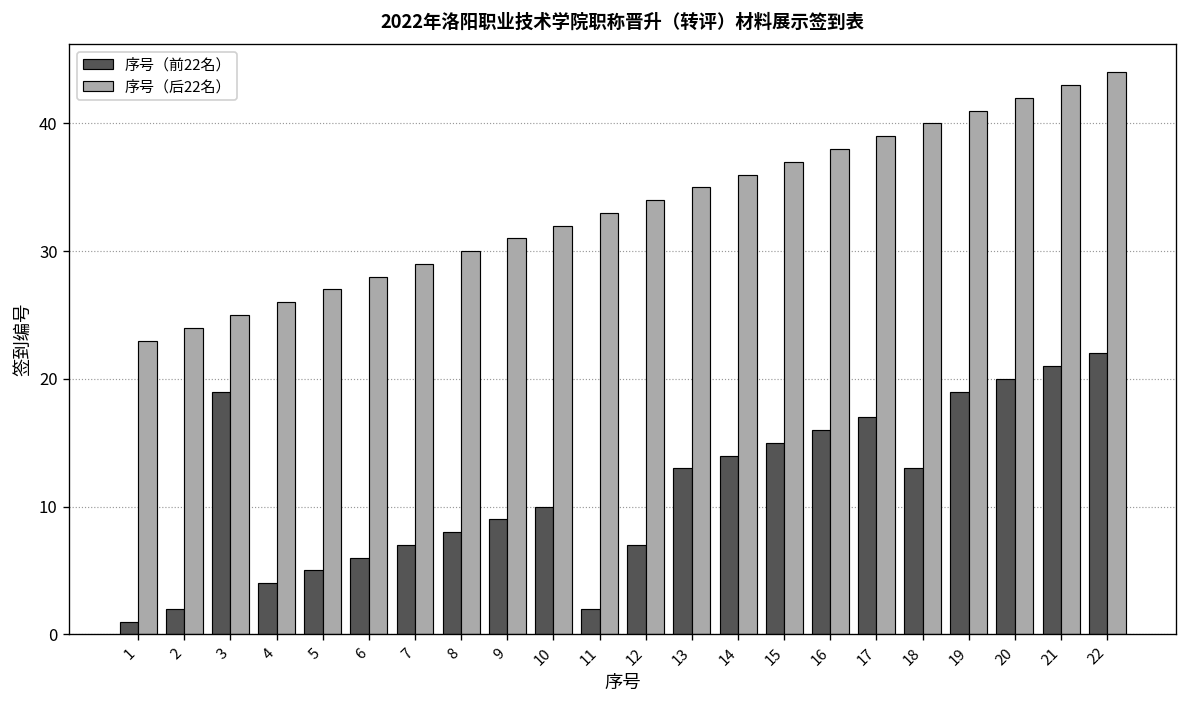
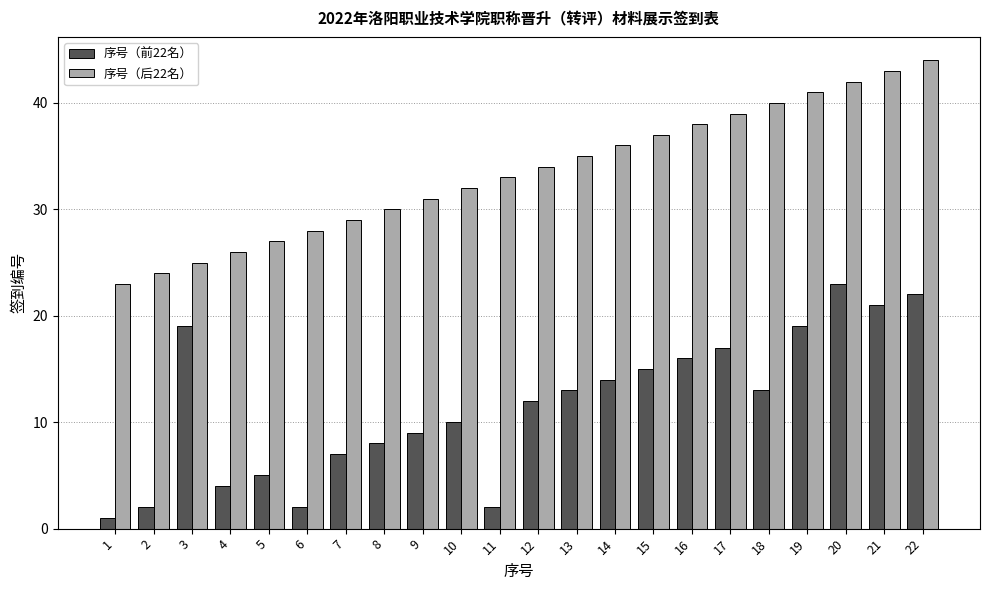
序号（前22名）, 6: 6 -> 2
序号（前22名）, 12: 7 -> 12
序号（前22名）, 20: 20 -> 23
